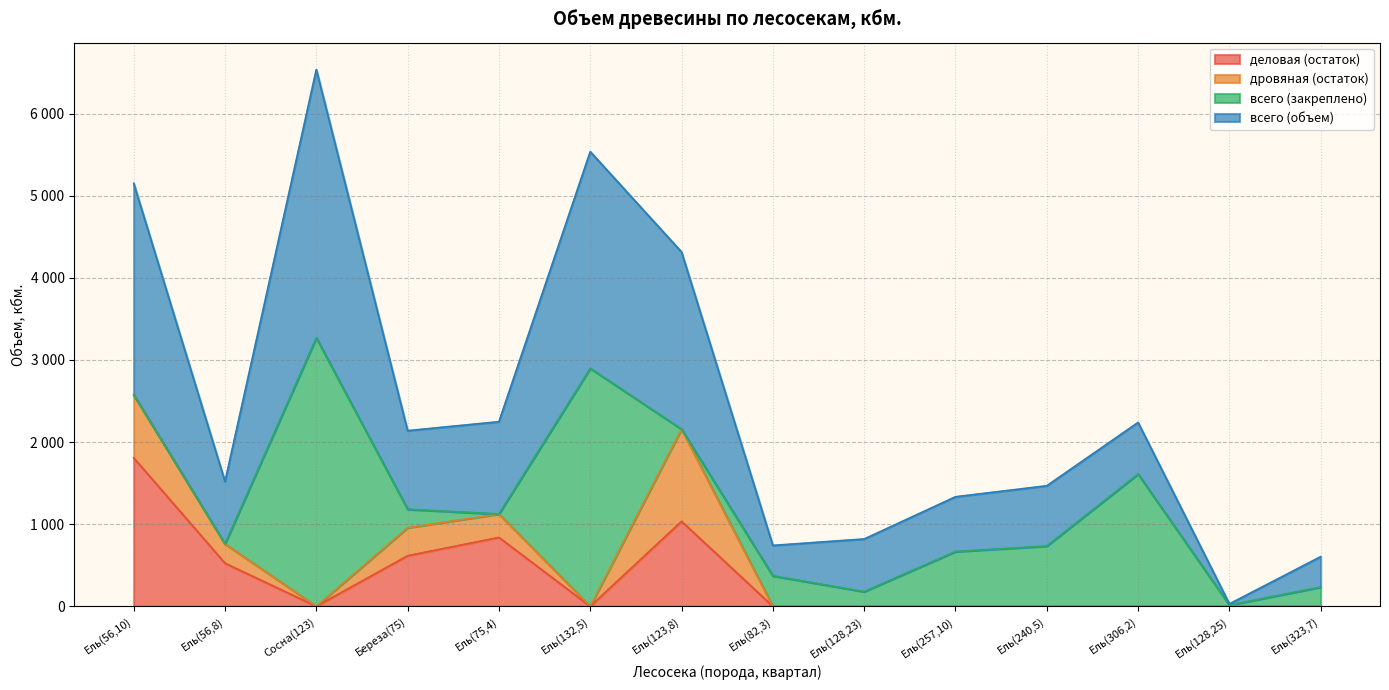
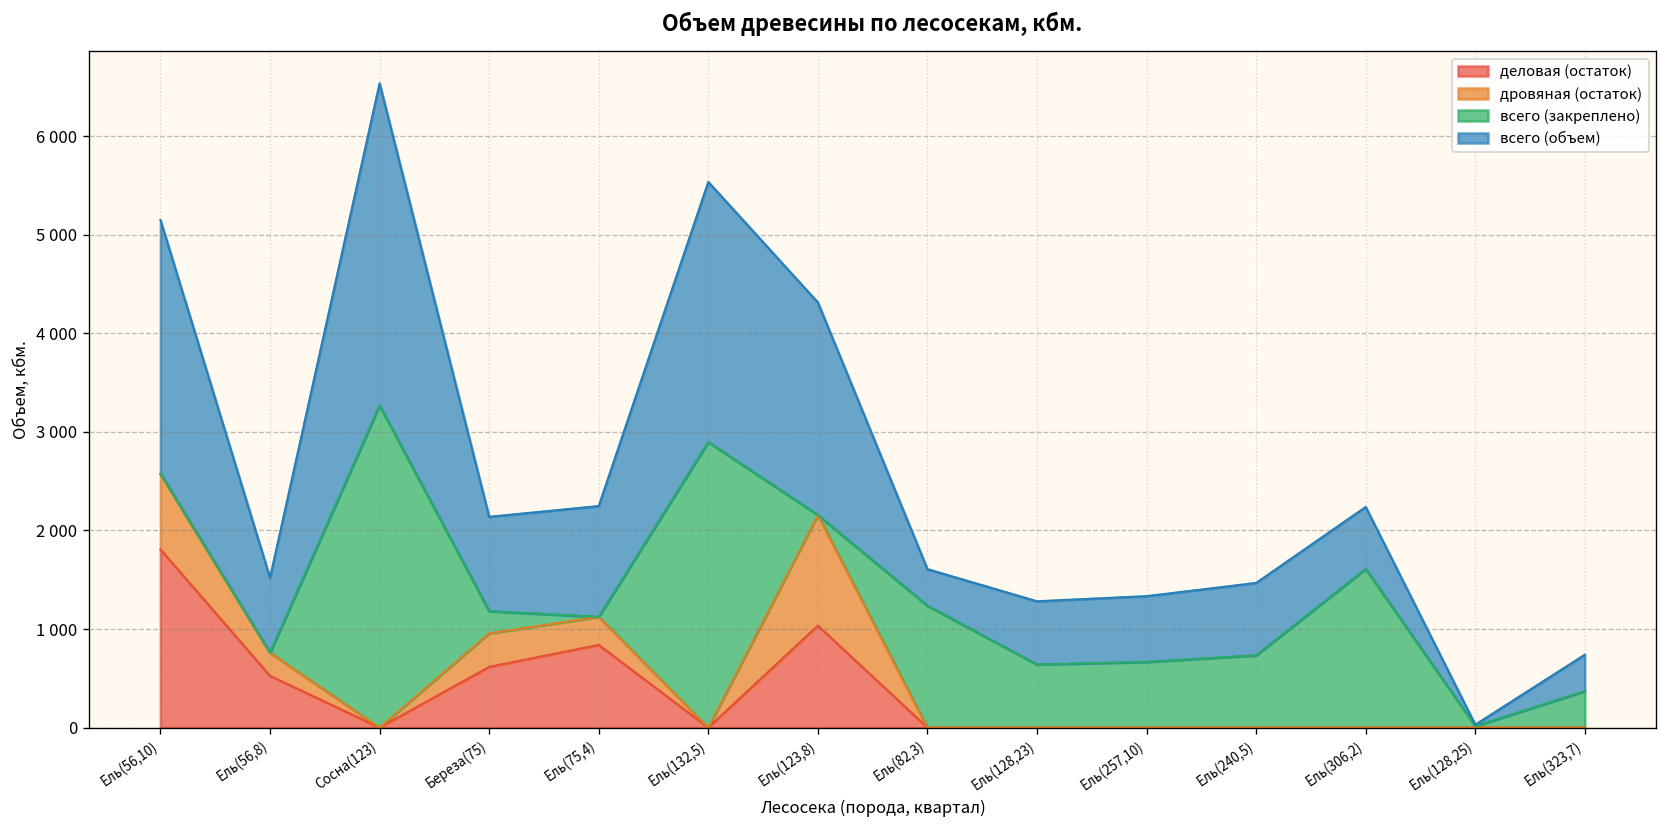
всего (закреплено), Ель(82,3): 400 -> 1200
всего (закреплено), Ель(128,23): 200 -> 600
всего (закреплено), Ель(323,7): 200 -> 400
